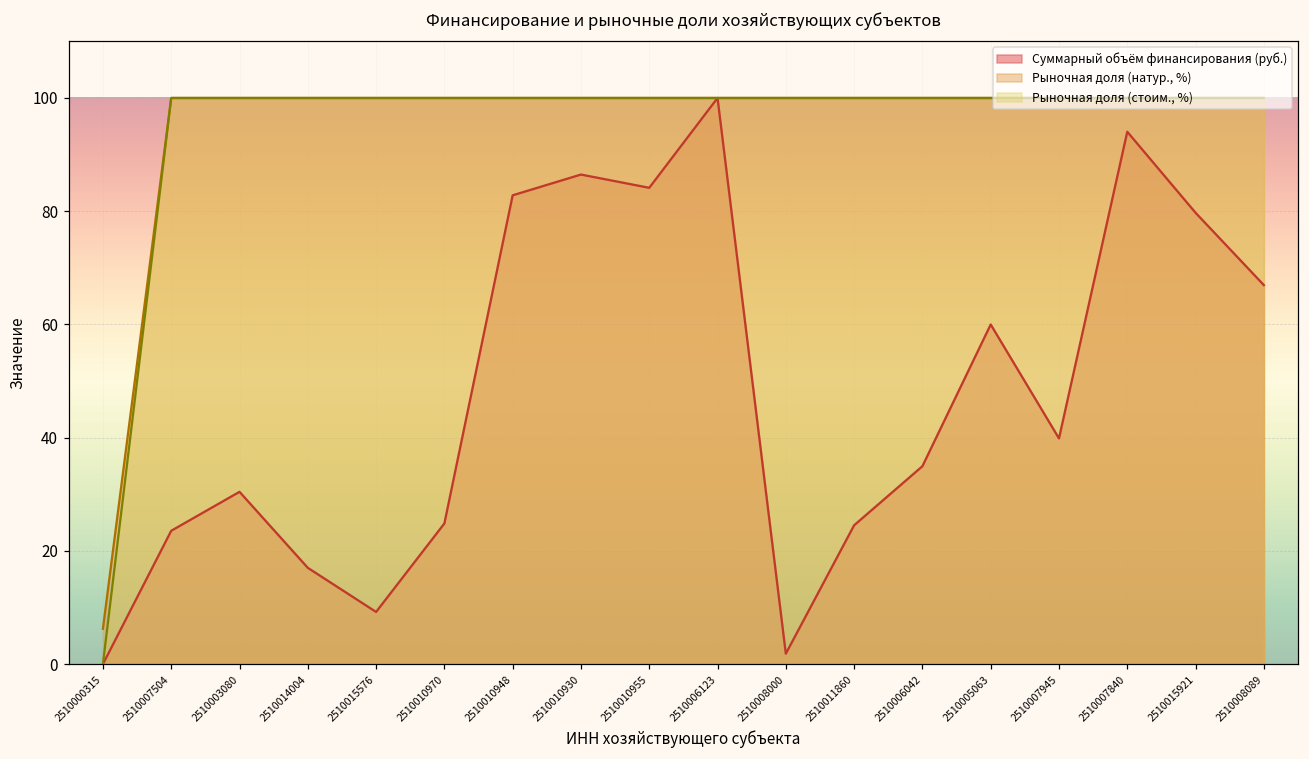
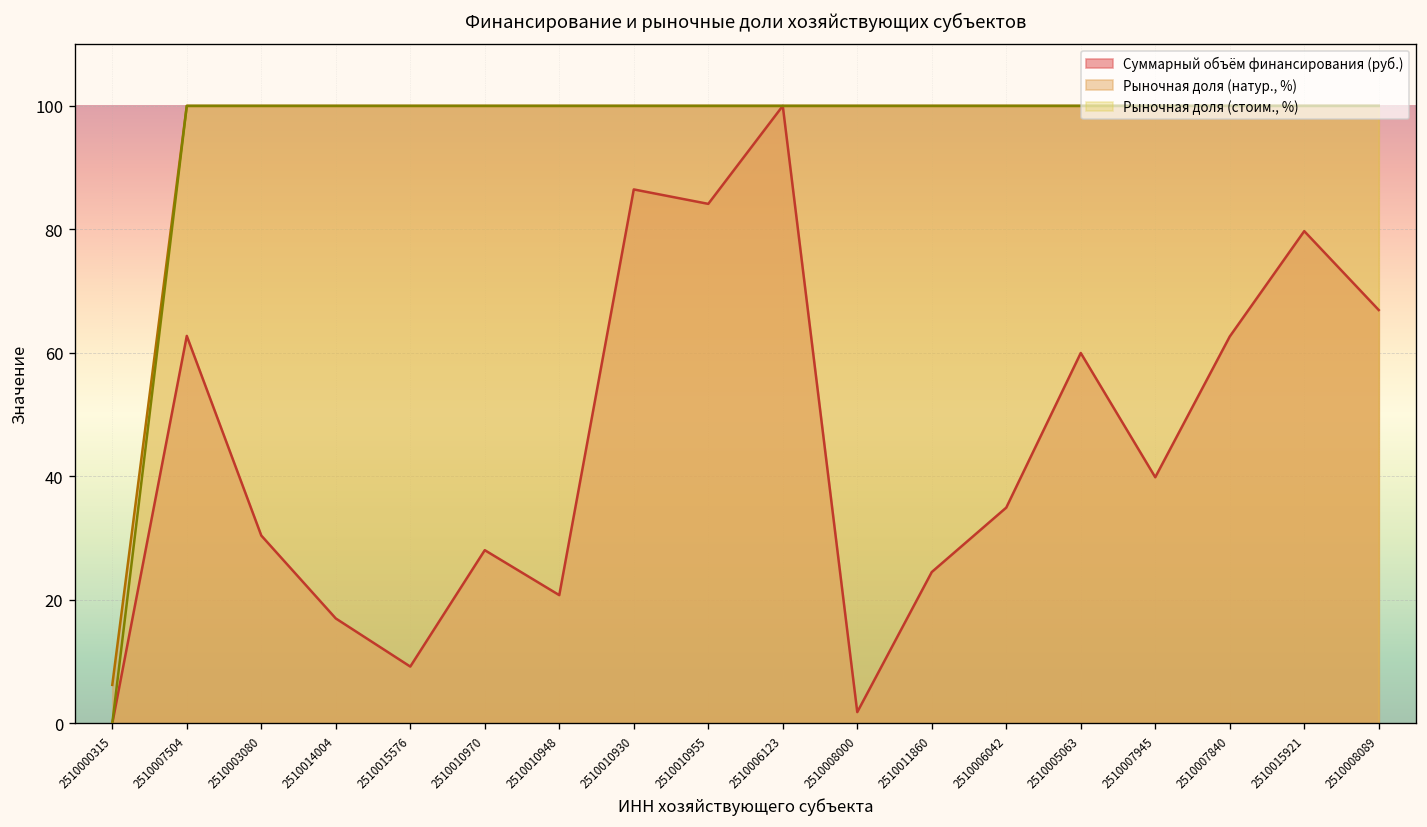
Суммарный объём финансирования (руб.), 2510007504: 24 -> 63
Суммарный объём финансирования (руб.), 2510010970: 25 -> 28
Суммарный объём финансирования (руб.), 2510010948: 83 -> 21
Суммарный объём финансирования (руб.), 2510007840: 94 -> 63
